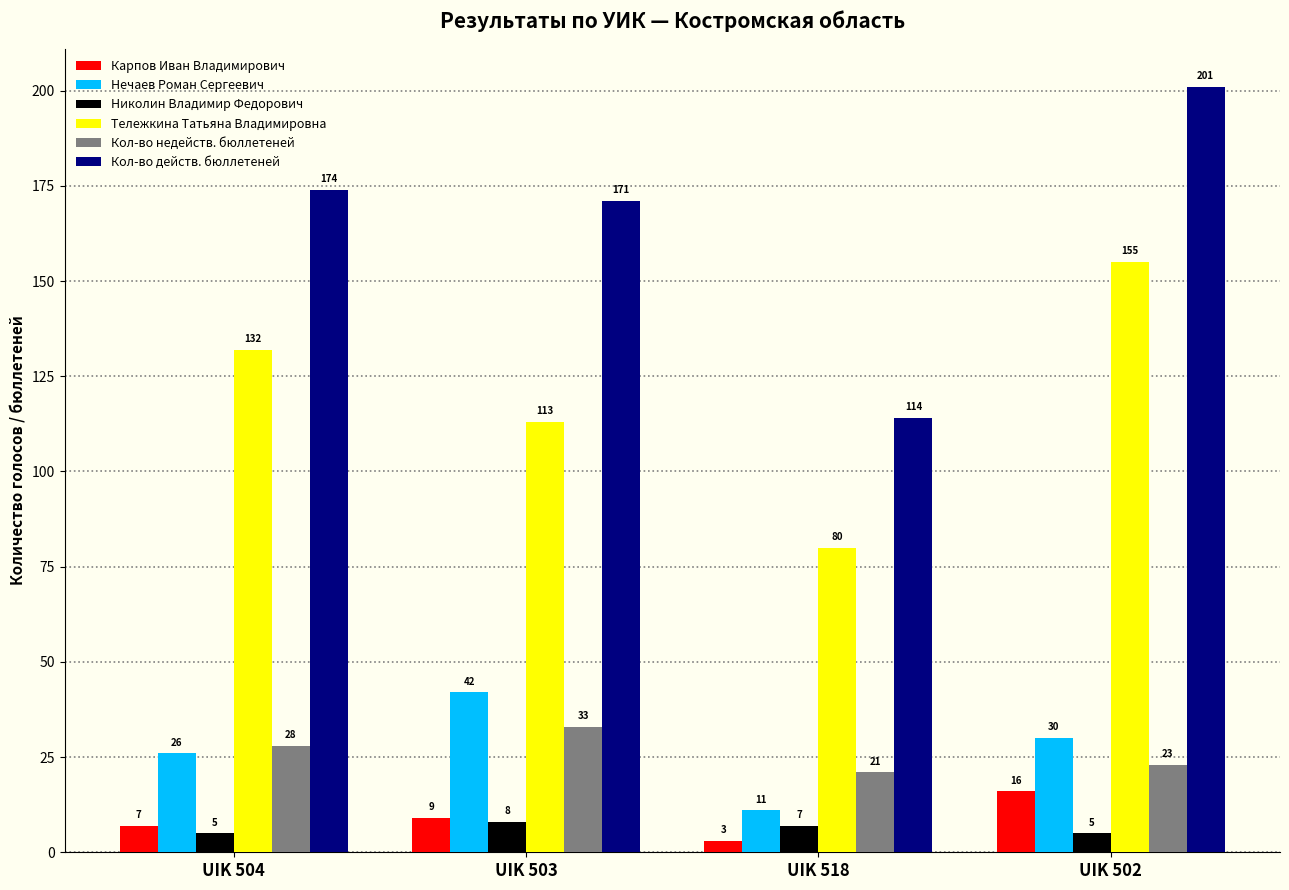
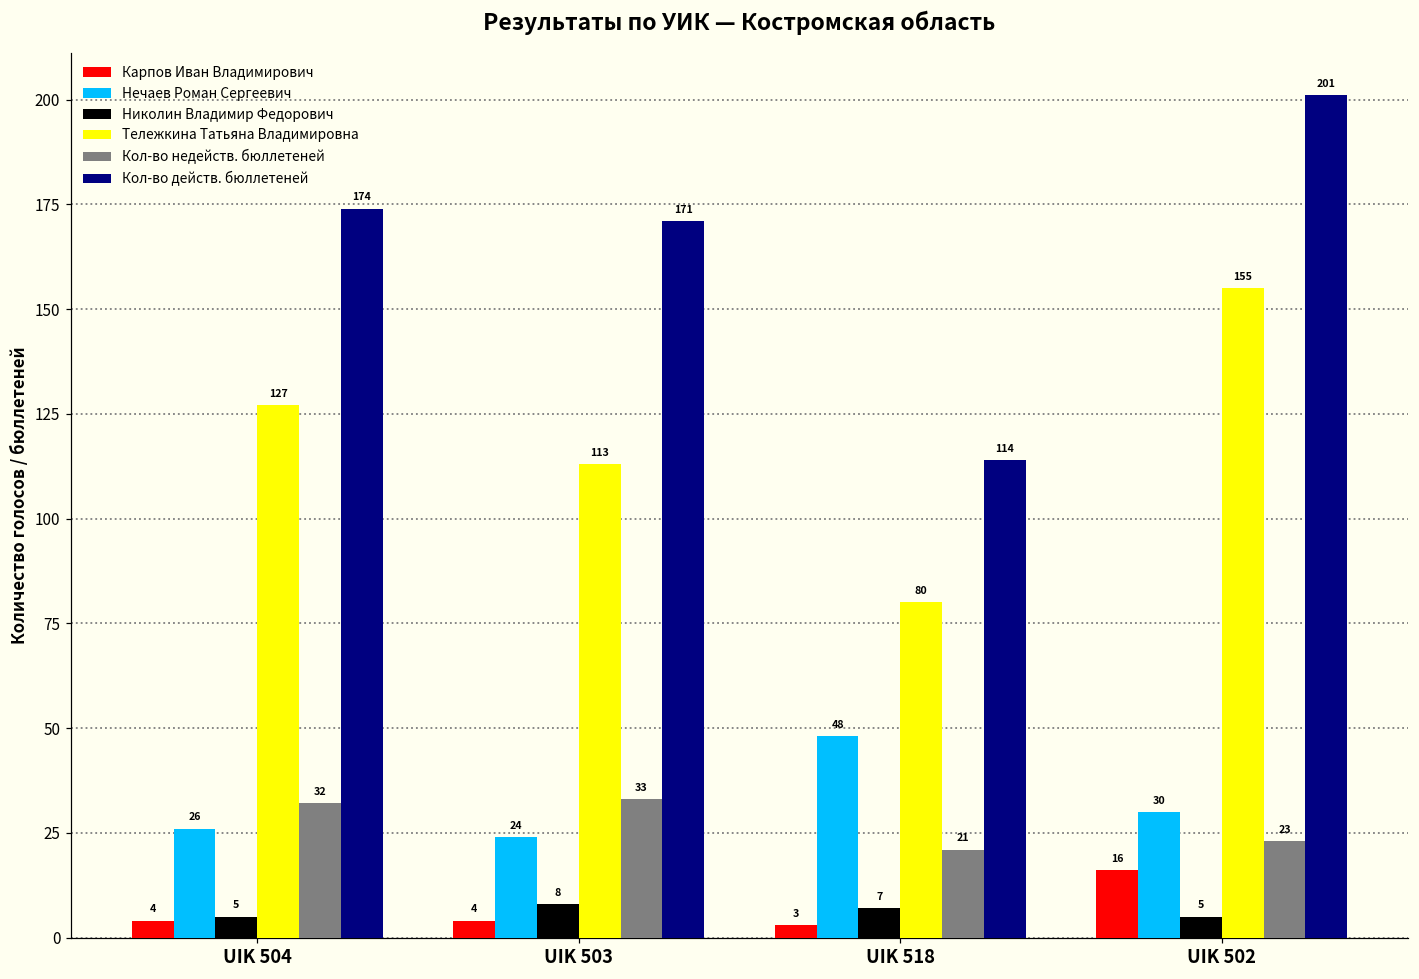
Карпов Иван Владимирович, UIK 504: 7 -> 4
Тележкина Татьяна Владимировна, UIK 504: 132 -> 127
Кол-во недейств. бюллетеней, UIK 504: 28 -> 32
Карпов Иван Владимирович, UIK 503: 9 -> 4
Нечаев Роман Сергеевич, UIK 503: 42 -> 24
Нечаев Роман Сергеевич, UIK 518: 11 -> 48
